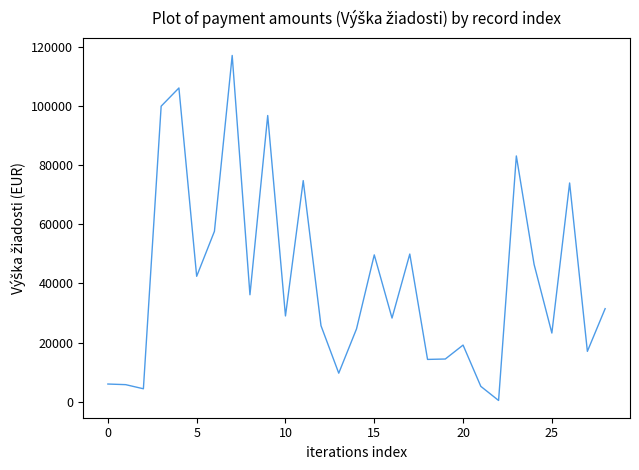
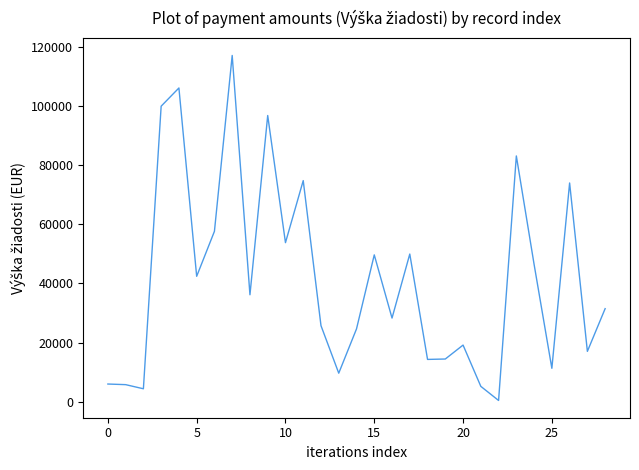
10: 29000 -> 54000
25: 23000 -> 11000
